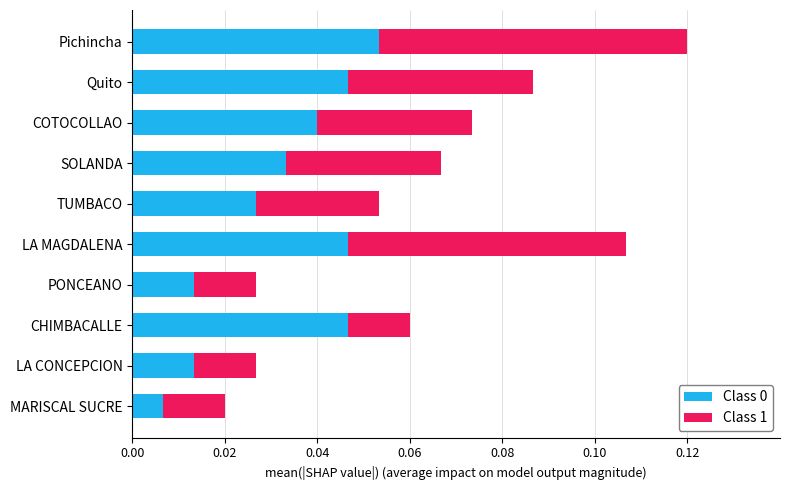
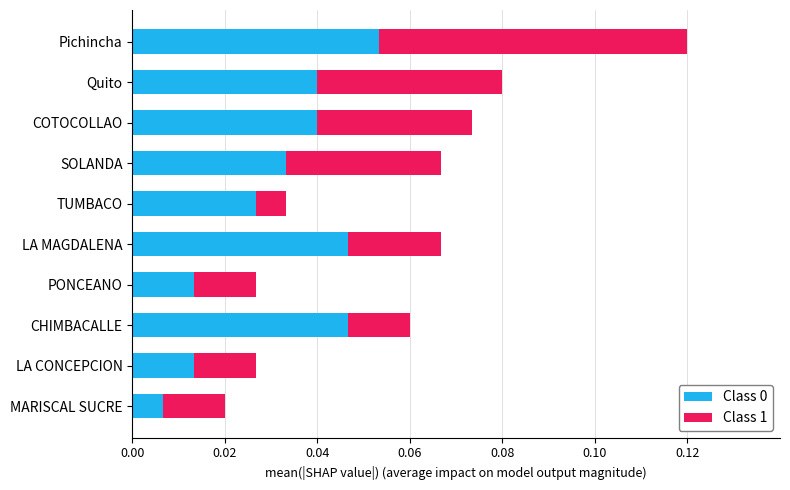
Class 0, Quito: 0.047 -> 0.040
Class 1, TUMBACO: 0.027 -> 0.007
Class 1, LA MAGDALENA: 0.060 -> 0.020
